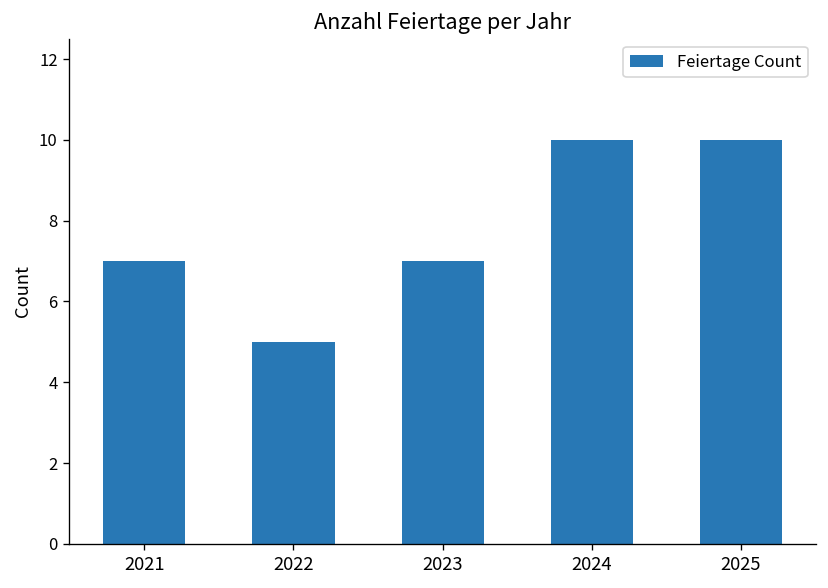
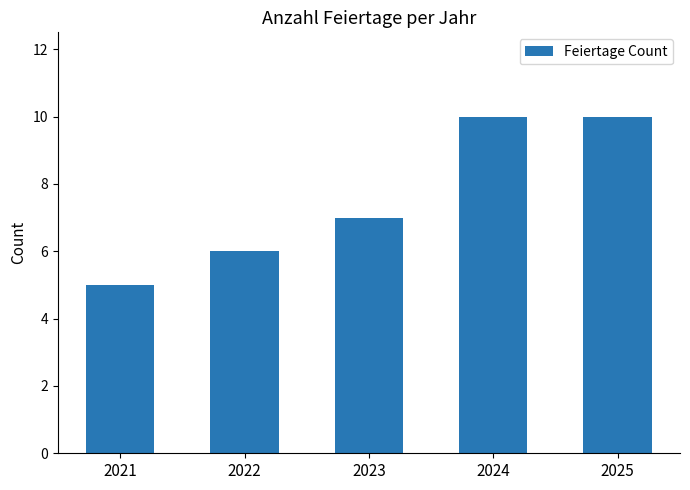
2021: 7 -> 5
2022: 5 -> 6
